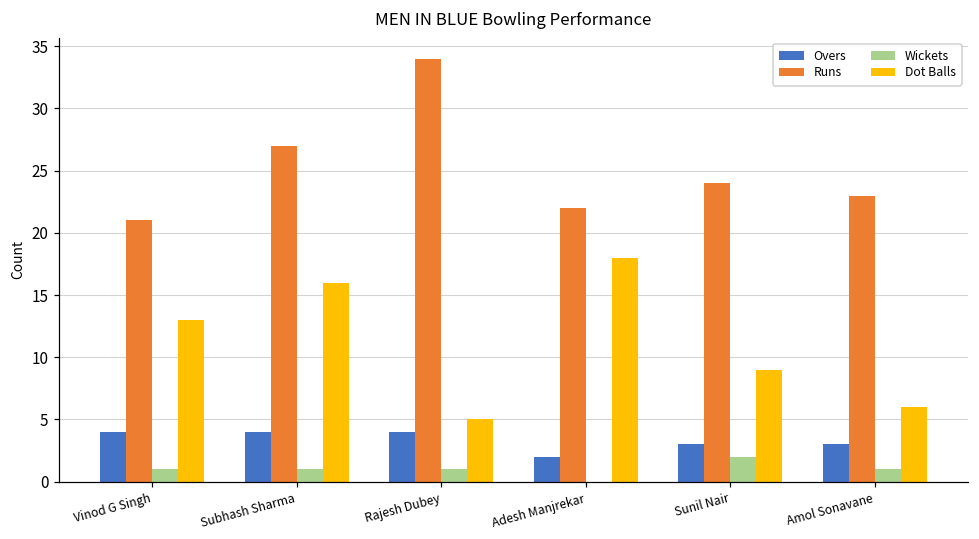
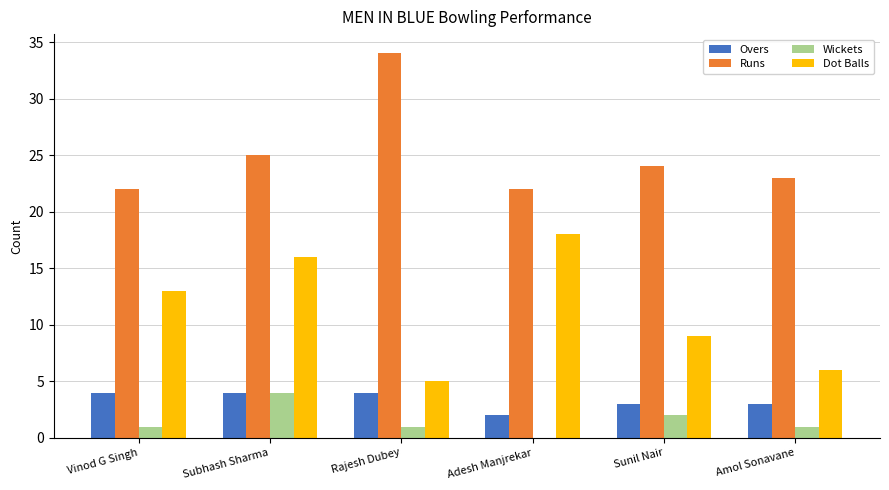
Runs, Vinod G Singh: 21 -> 22
Runs, Subhash Sharma: 27 -> 25
Wickets, Subhash Sharma: 1 -> 4
